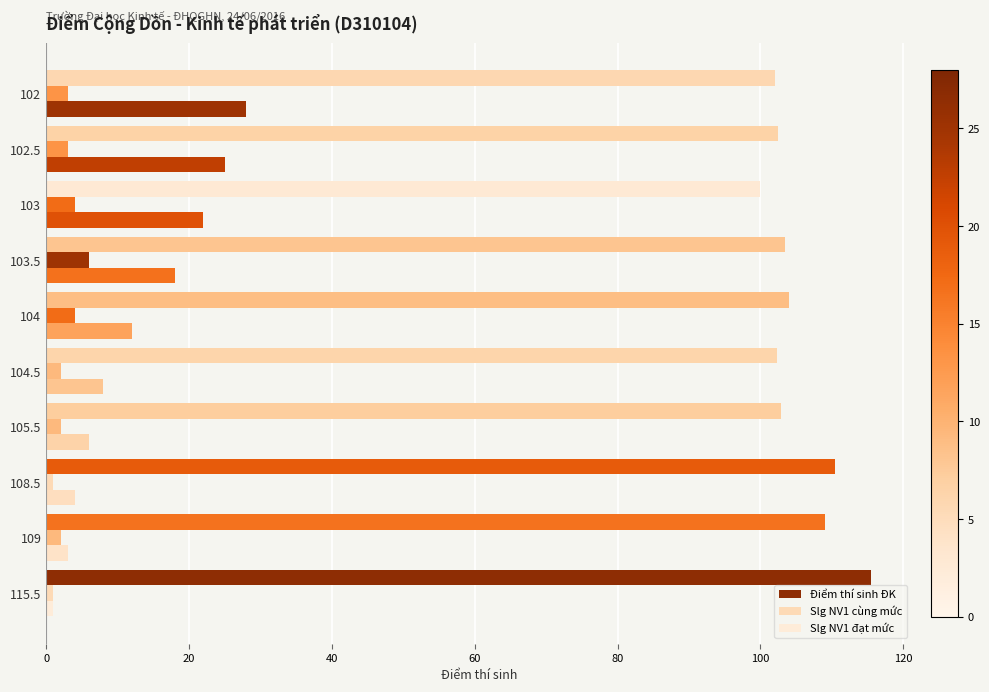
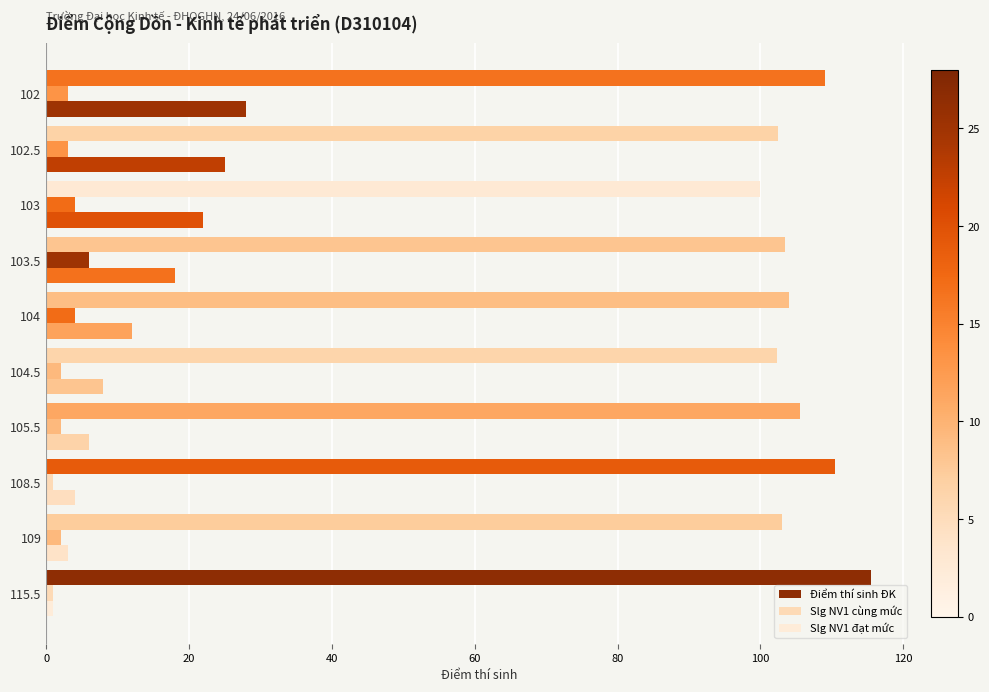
Điểm thí sinh ĐK, 102: 102 -> 109
Điểm thí sinh ĐK, 105.5: 103 -> 106
Điểm thí sinh ĐK, 109: 109 -> 103
